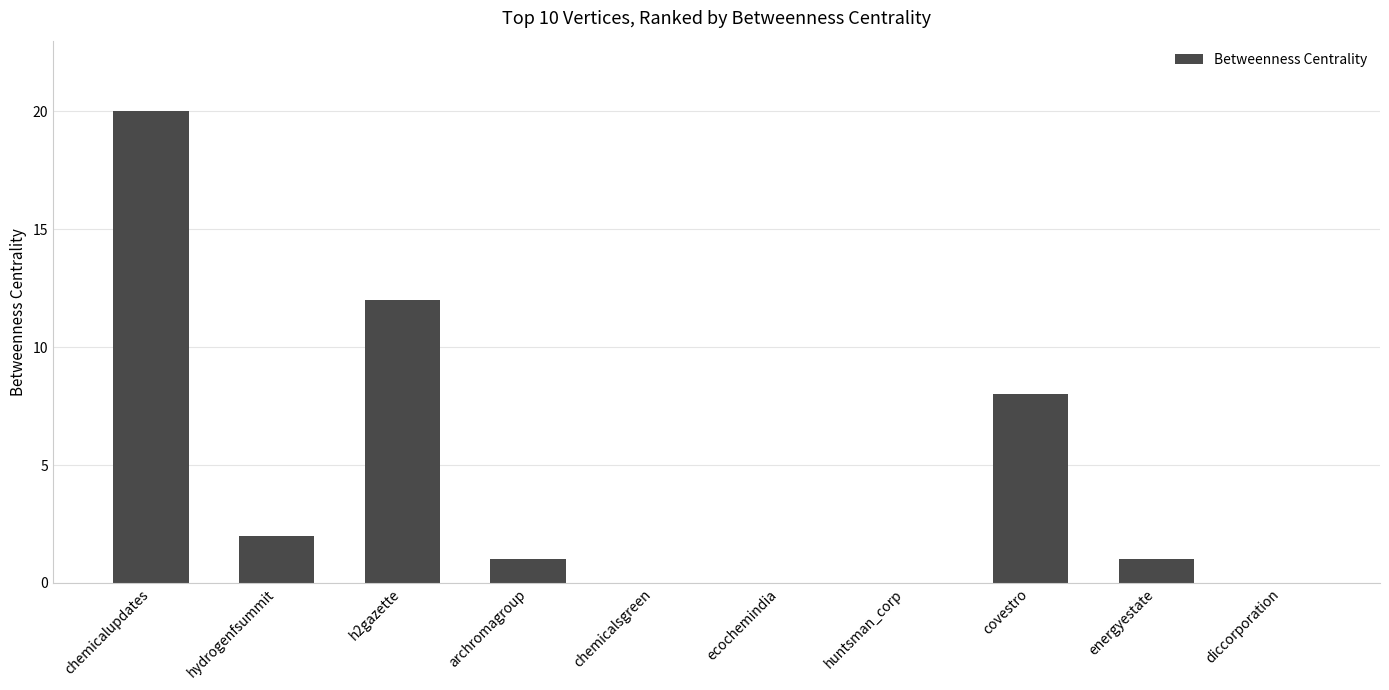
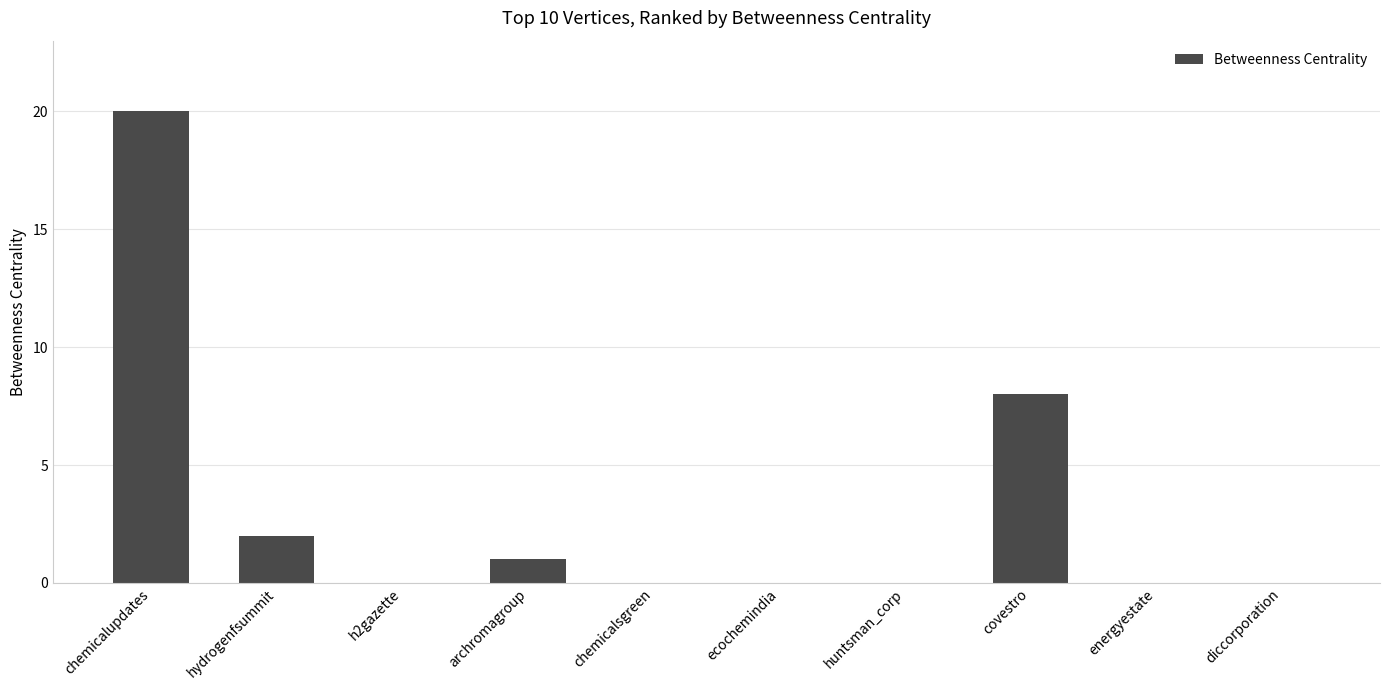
h2gazette: 12 -> 0
energyestate: 1 -> 0
